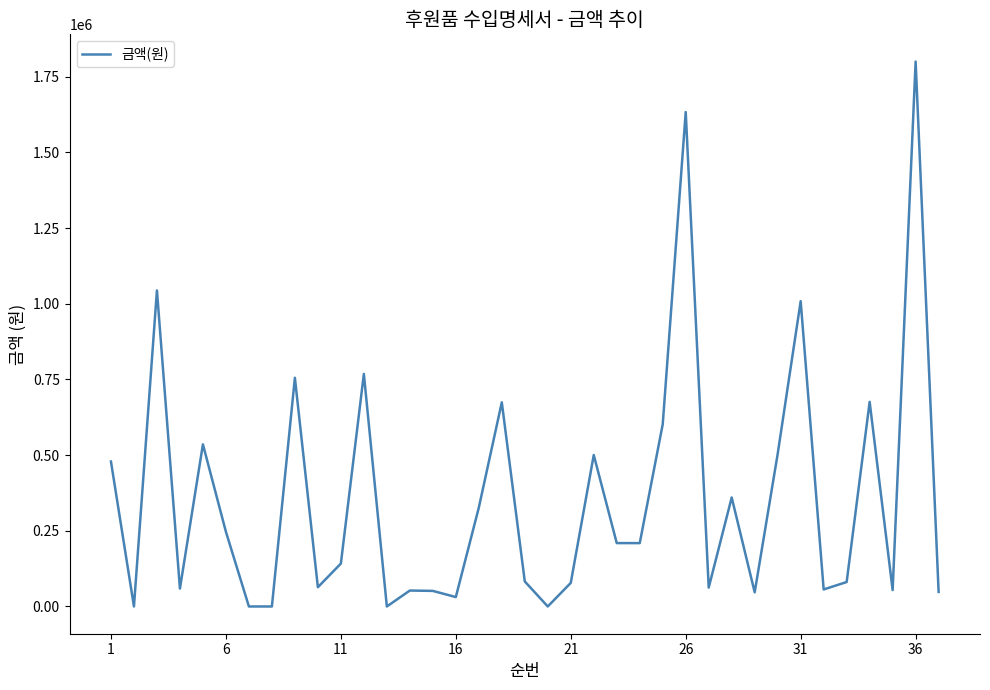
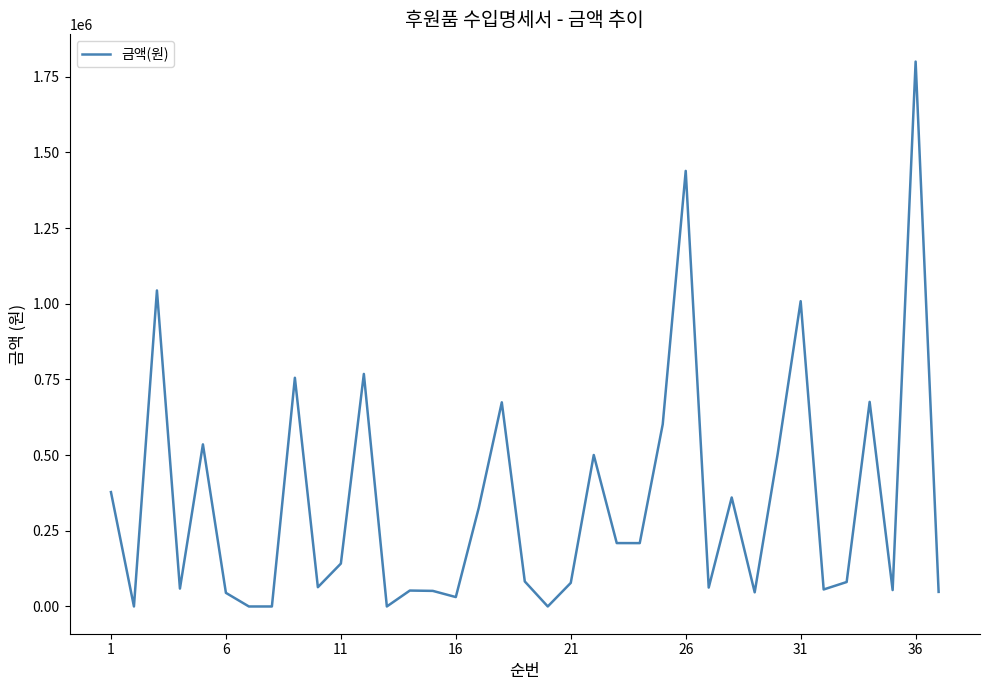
1: 480000 -> 380000
6: 250000 -> 50000
26: 1630000 -> 1440000
